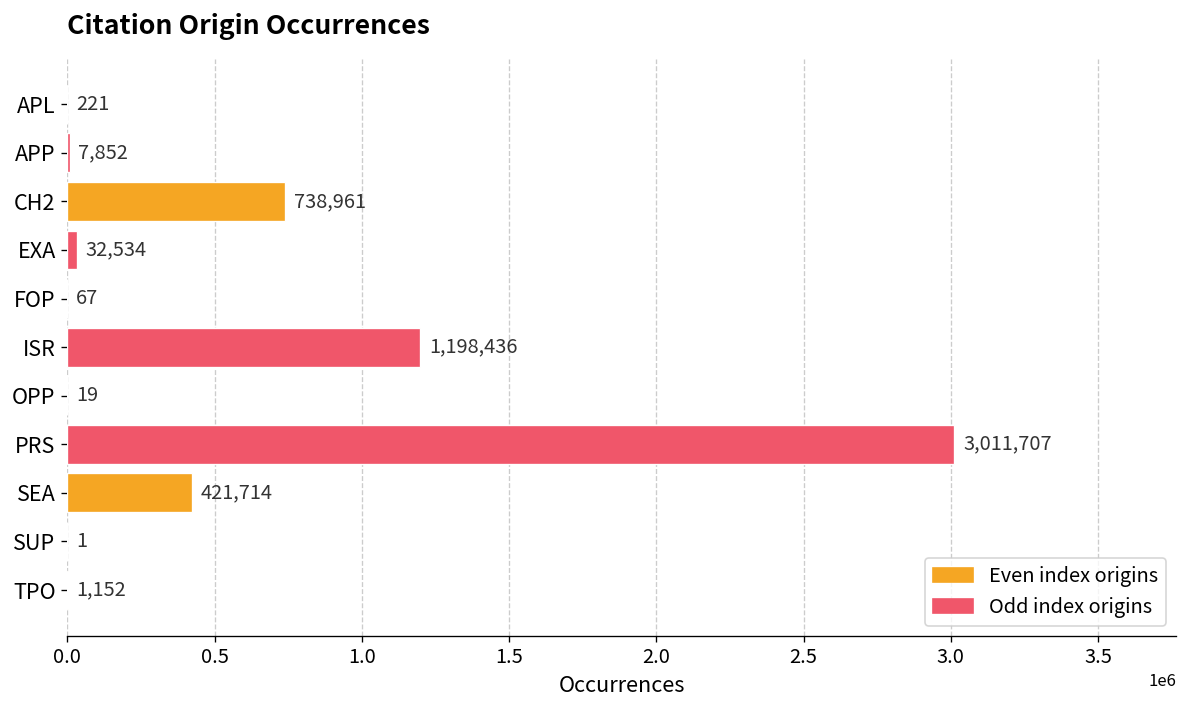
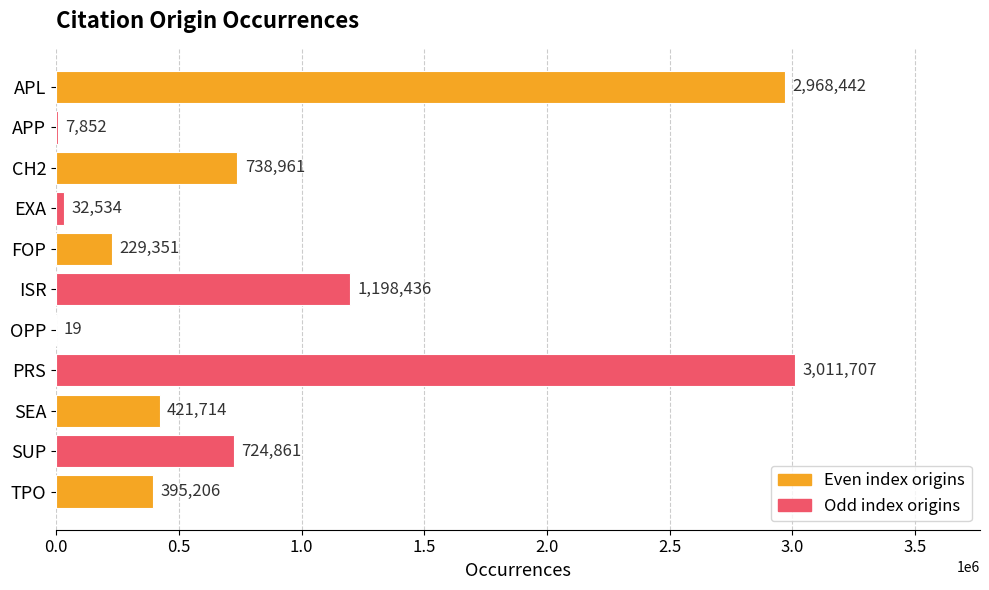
APL: 221 -> 2,968,442
FOP: 67 -> 229,351
SUP: 1 -> 724,861
TPO: 1,152 -> 395,206
